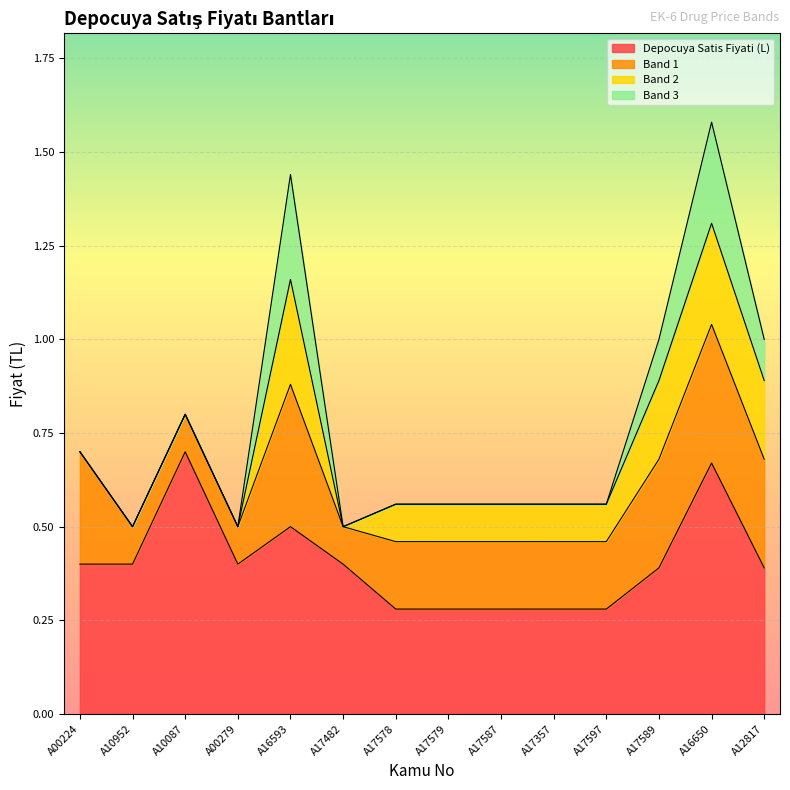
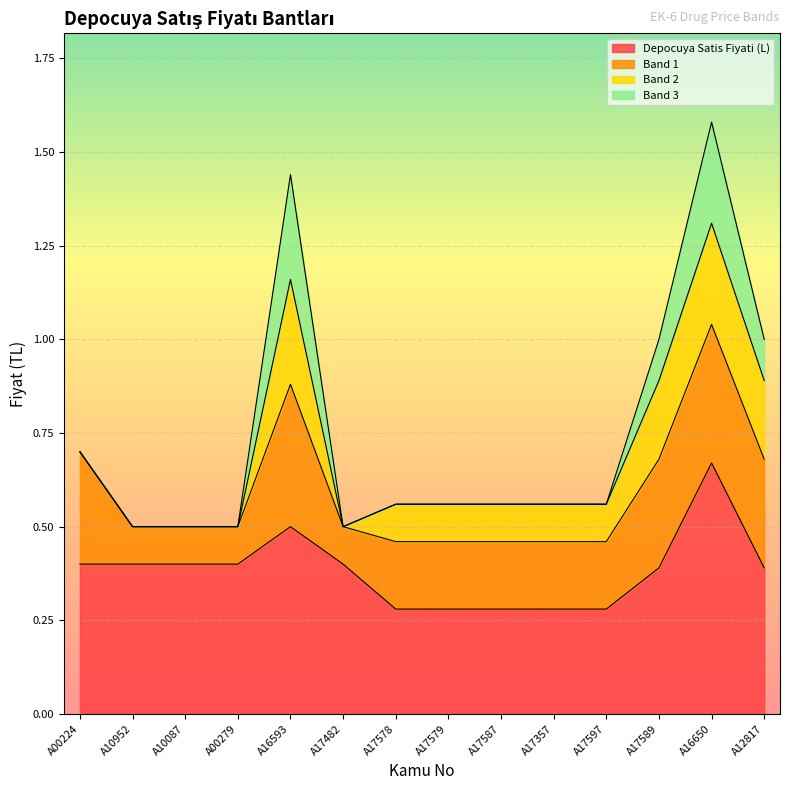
Depocuya Satis Fiyati (L), A10087: 0.7 -> 0.4
